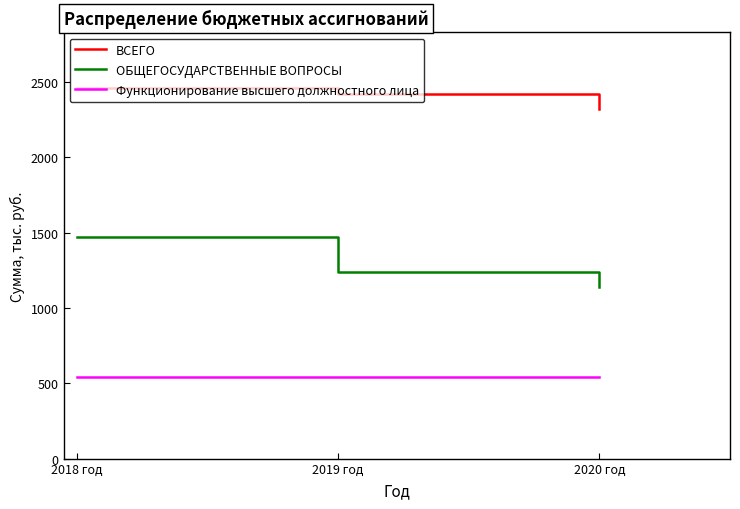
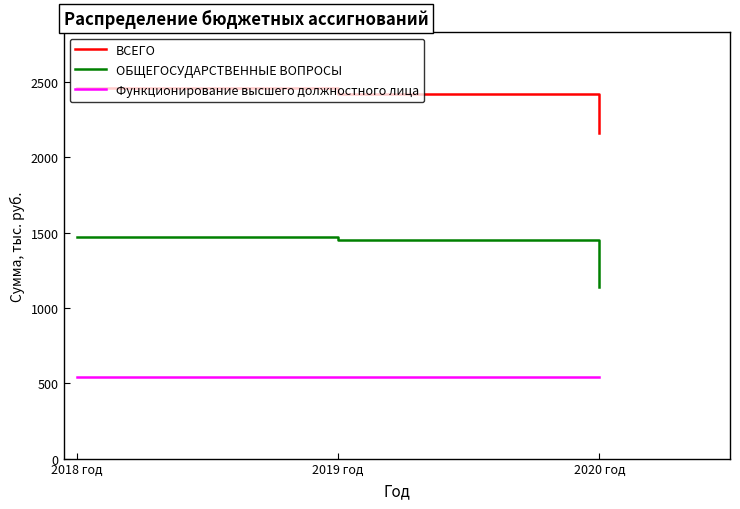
ОБЩЕГОСУДАРСТВЕННЫЕ ВОПРОСЫ, 2019 год: 1240 -> 1450
ВСЕГО, 2020 год: 2320 -> 2160
